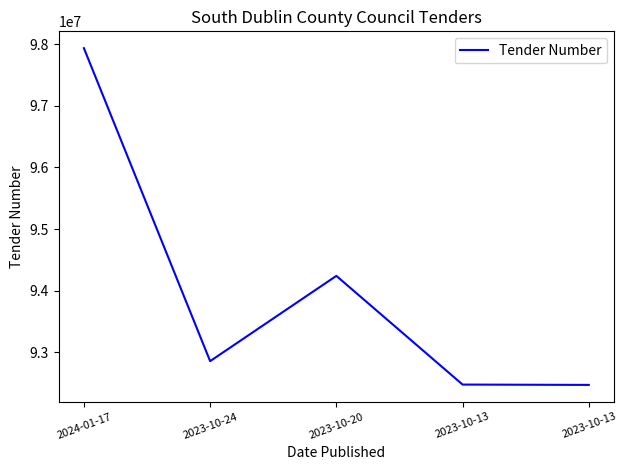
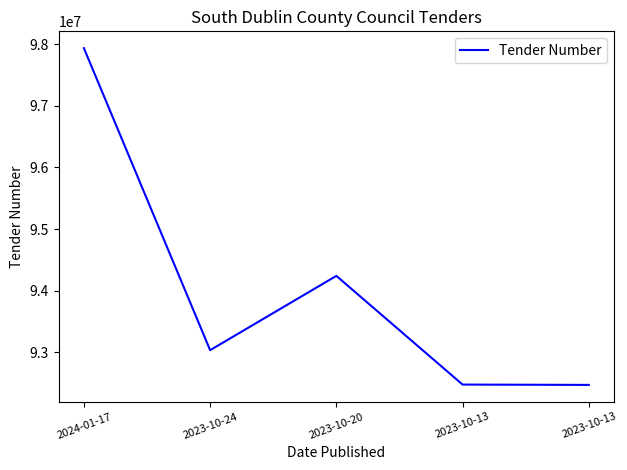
2023-10-24: 92900000 -> 93000000
